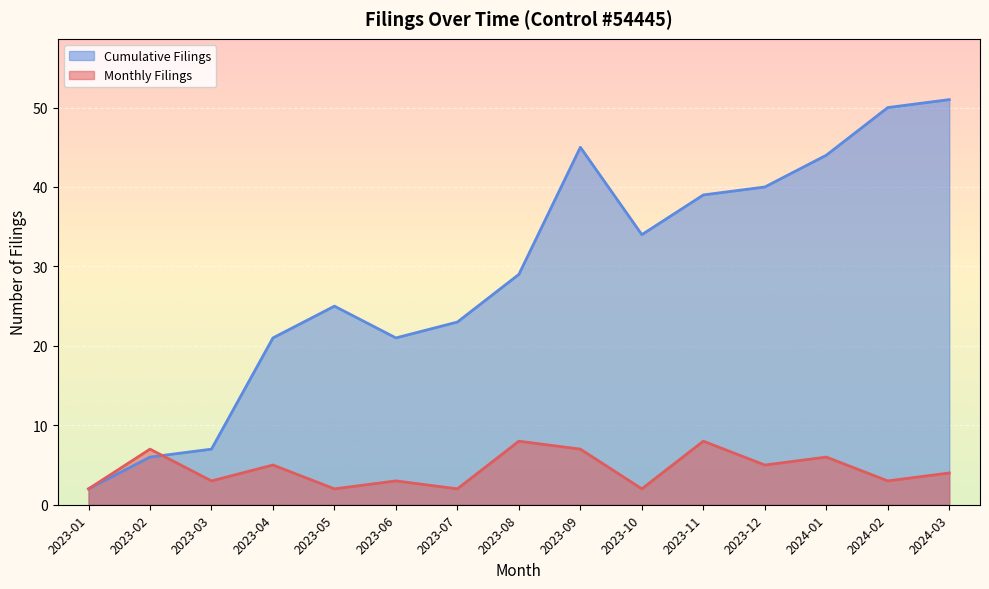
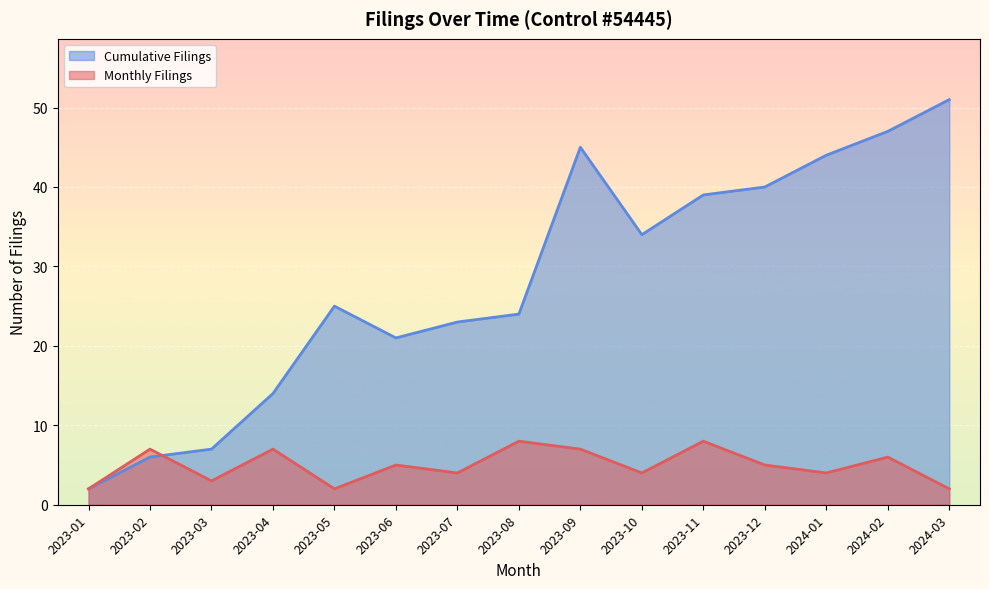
Cumulative Filings, 2023-04: 21 -> 14
Monthly Filings, 2023-04: 5 -> 7
Monthly Filings, 2023-06: 3 -> 5
Monthly Filings, 2023-07: 2 -> 4
Cumulative Filings, 2023-08: 29 -> 24
Monthly Filings, 2023-10: 2 -> 4
Monthly Filings, 2024-01: 6 -> 4
Cumulative Filings, 2024-02: 50 -> 47
Monthly Filings, 2024-02: 3 -> 6
Monthly Filings, 2024-03: 4 -> 2
